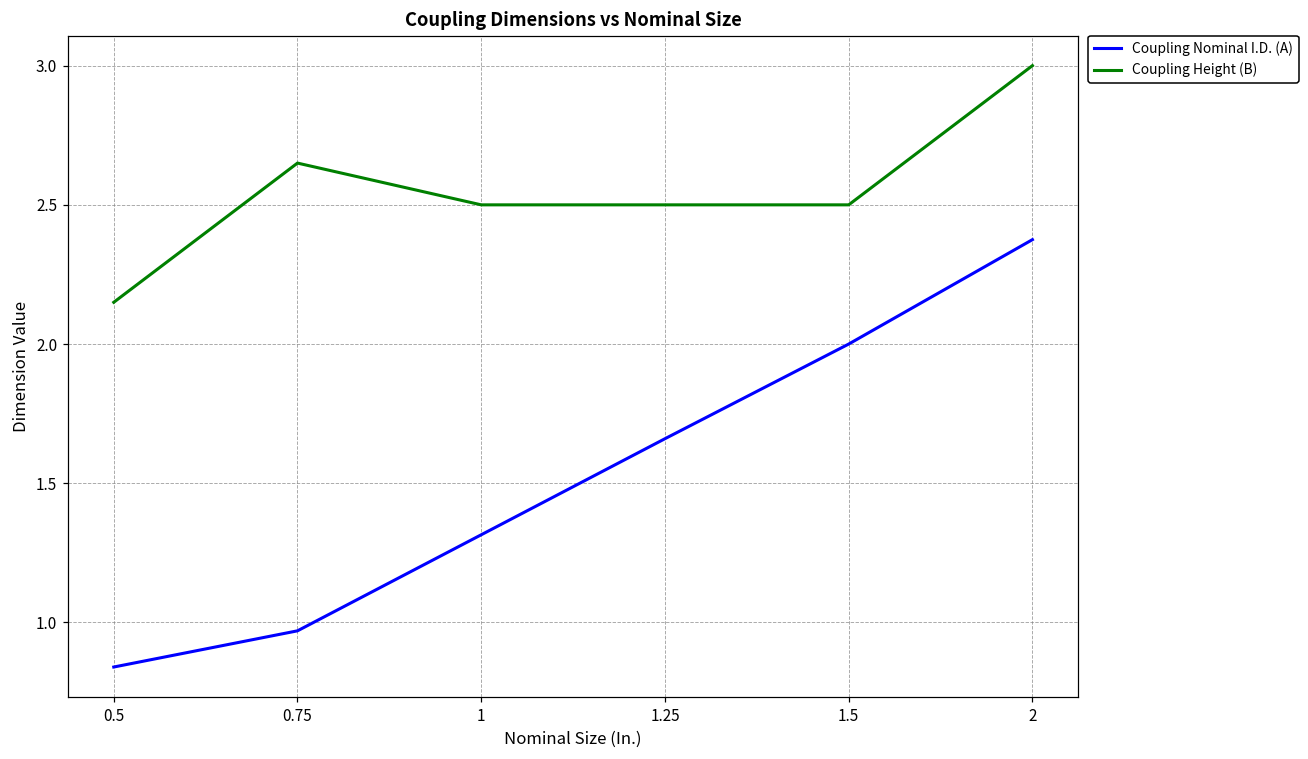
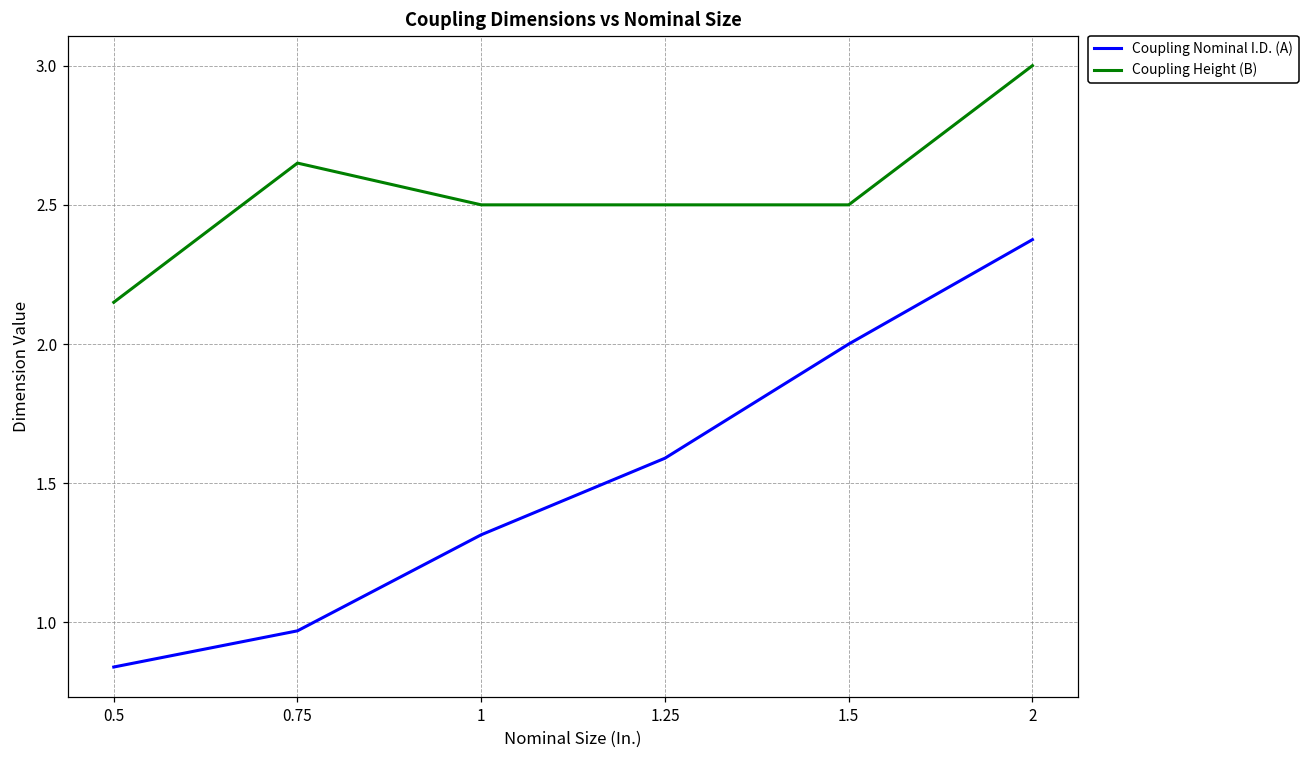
Coupling Nominal I.D. (A), 1.25: 1.66 -> 1.59
